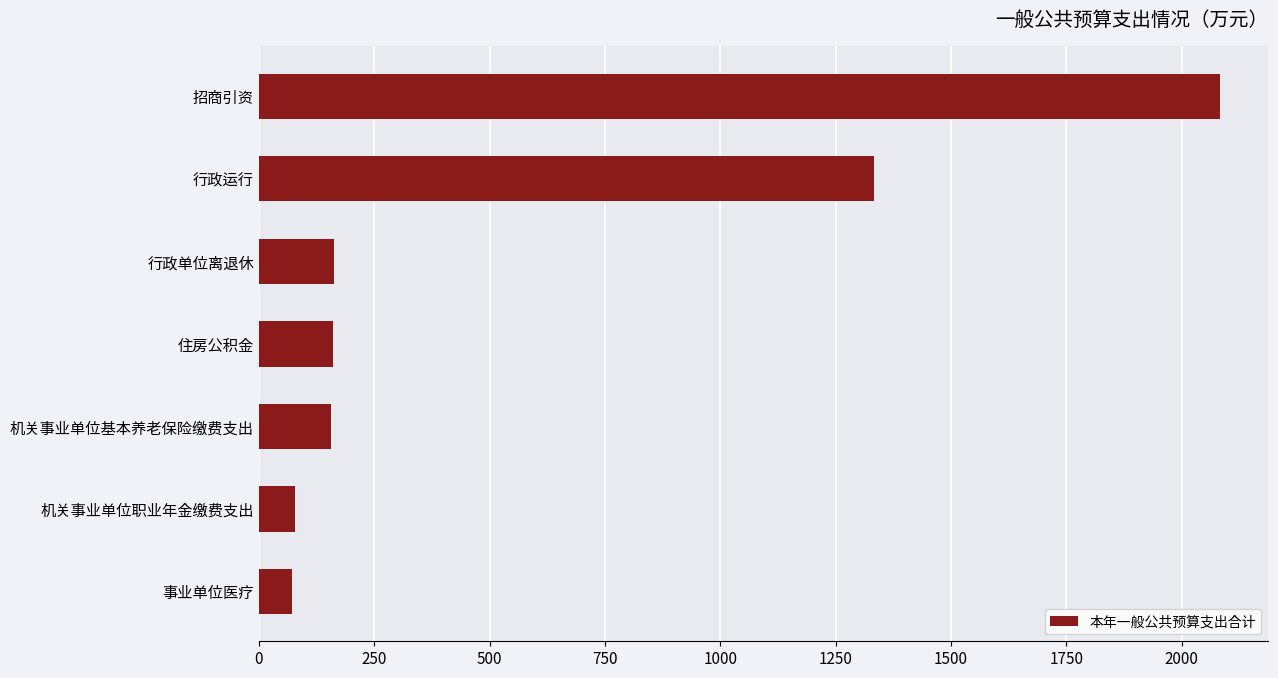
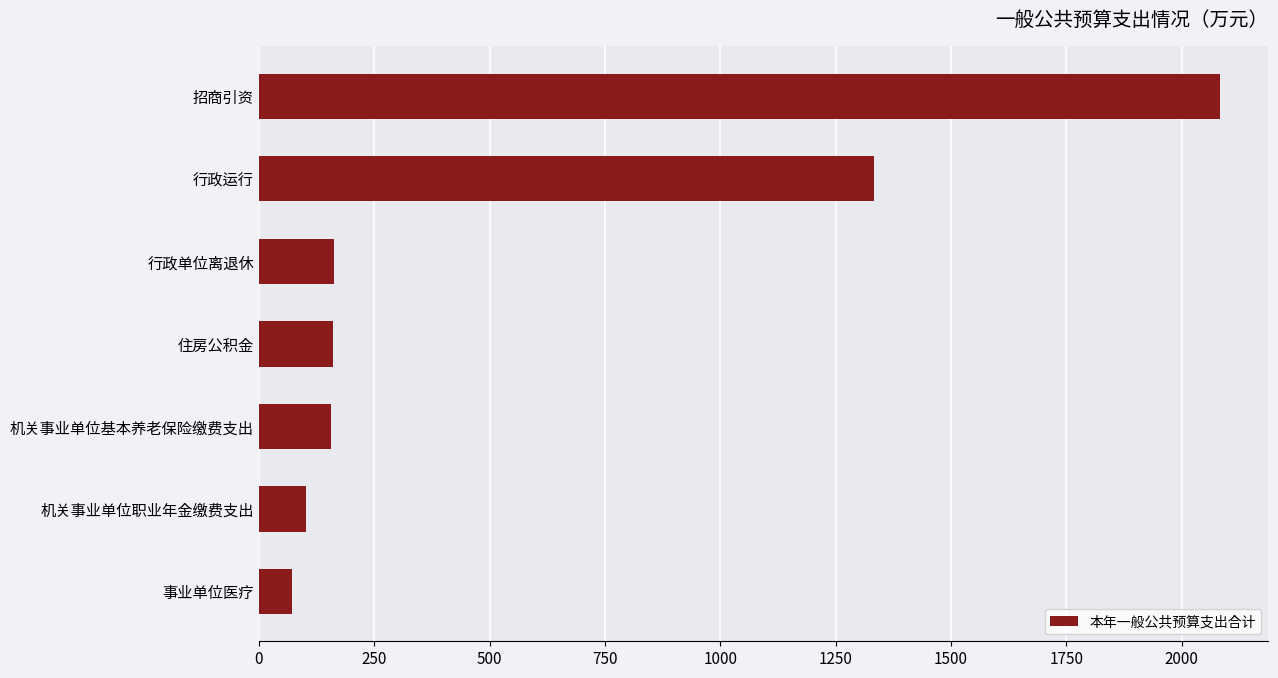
机关事业单位职业年金缴费支出: 80 -> 100
